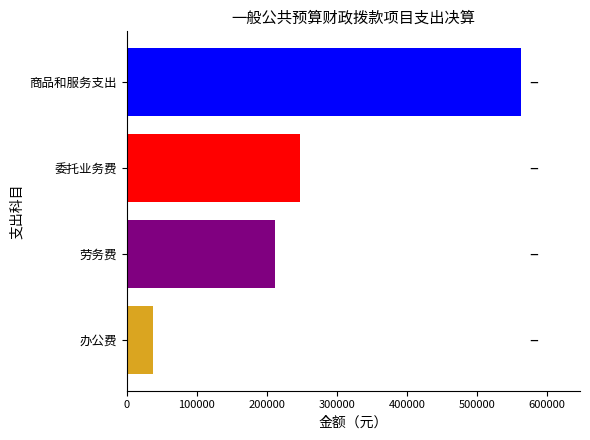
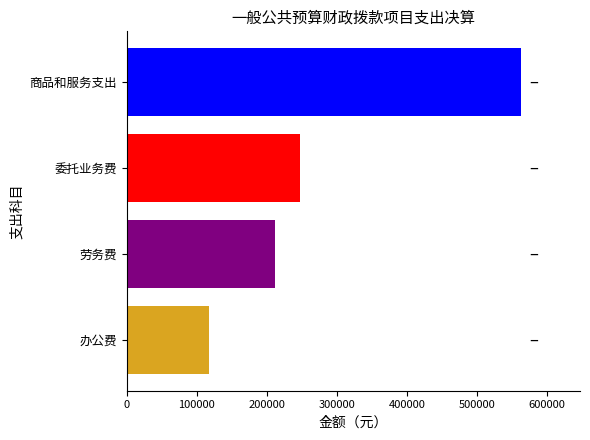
办公费: 40000 -> 120000
